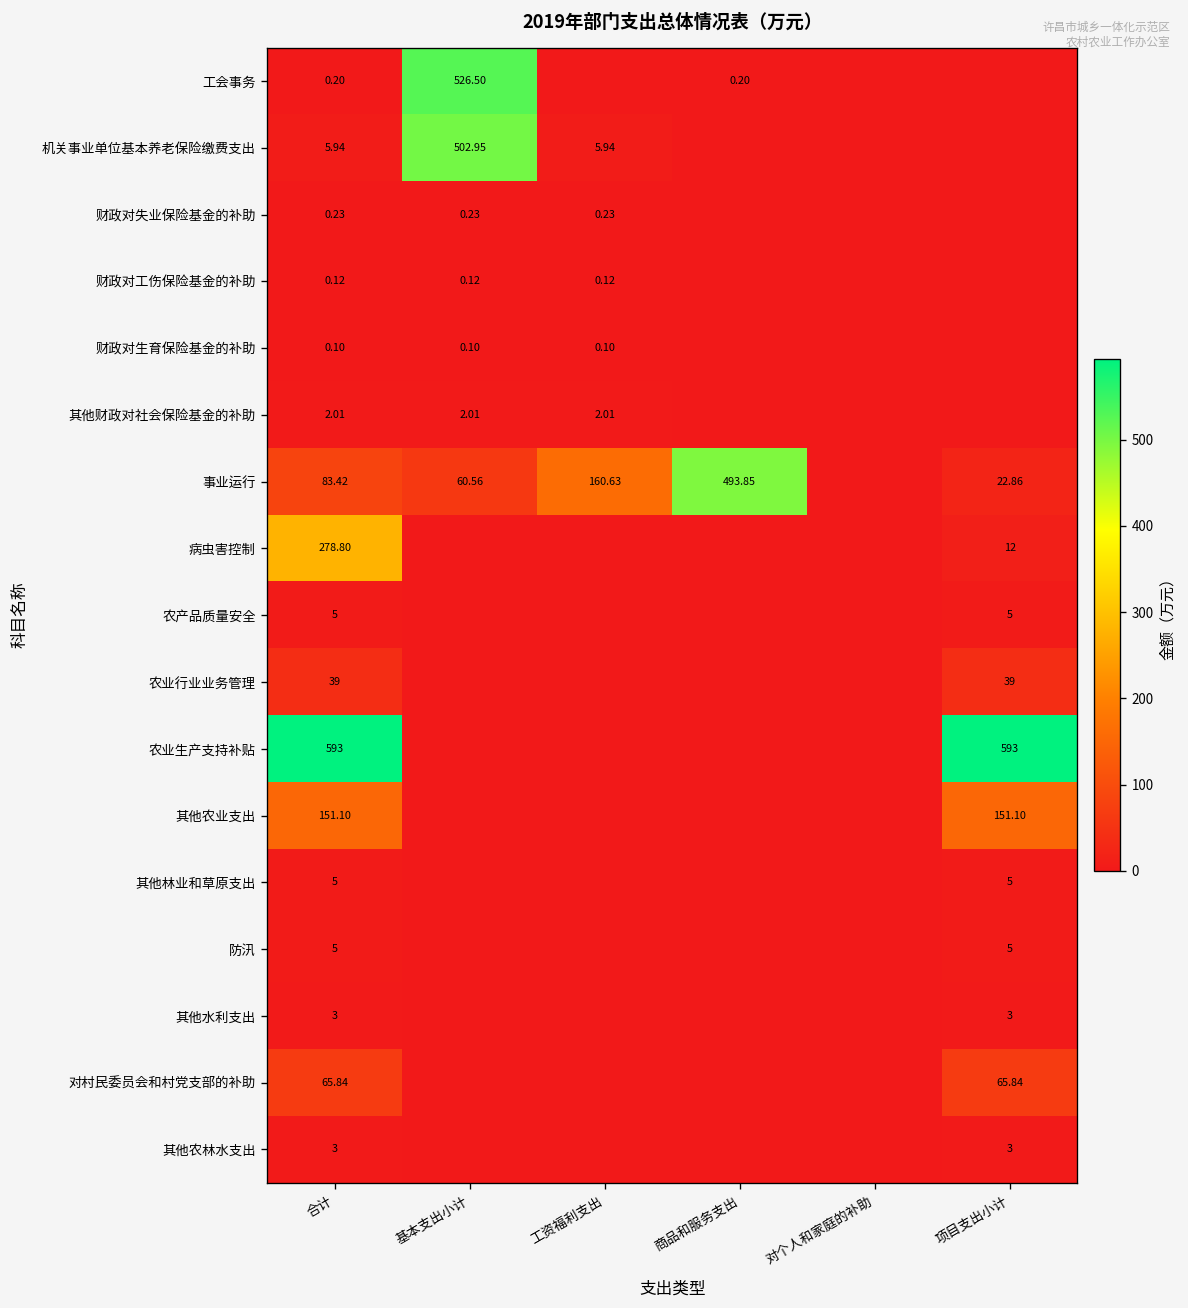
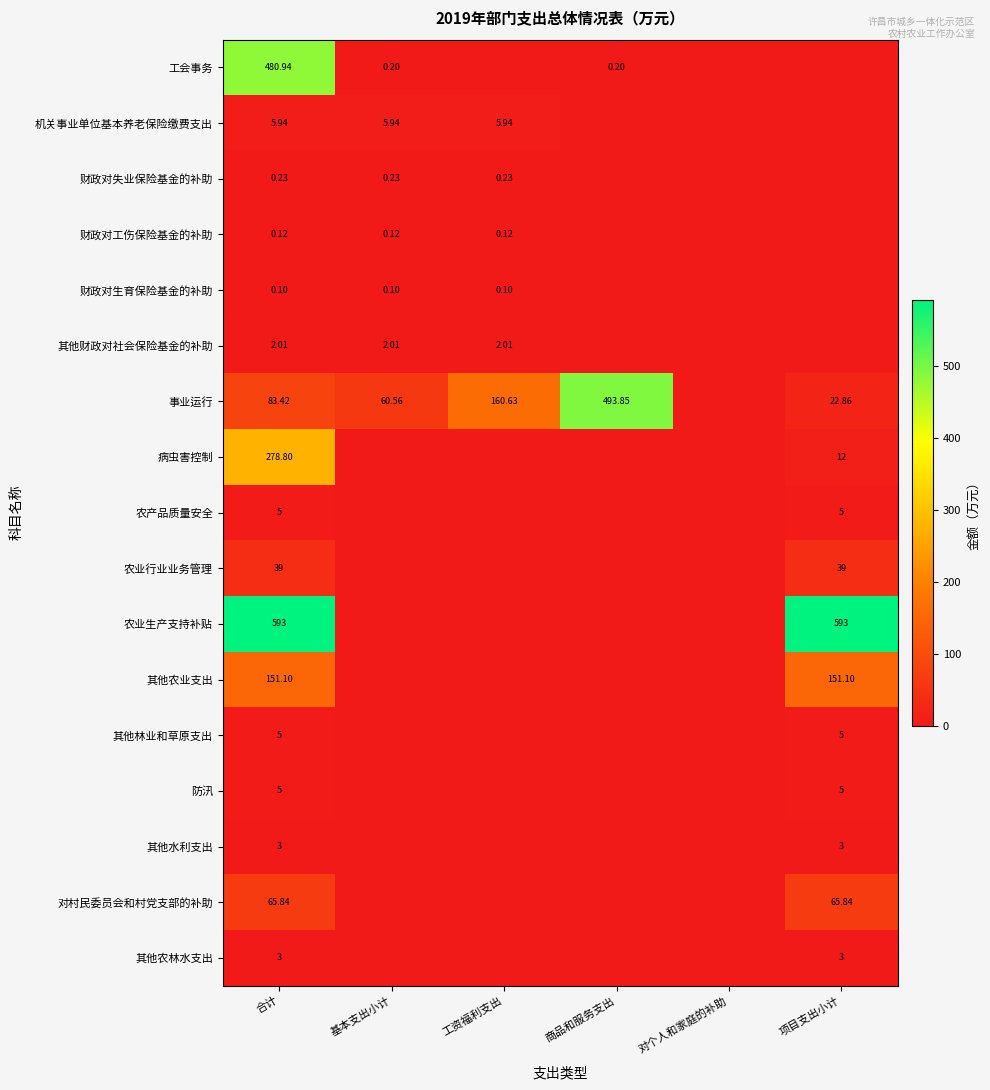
工会事务, 合计: 0.20 -> 480.94
工会事务, 基本支出小计: 526.50 -> 0.20
机关事业单位基本养老保险缴费支出, 基本支出小计: 502.95 -> 5.94
